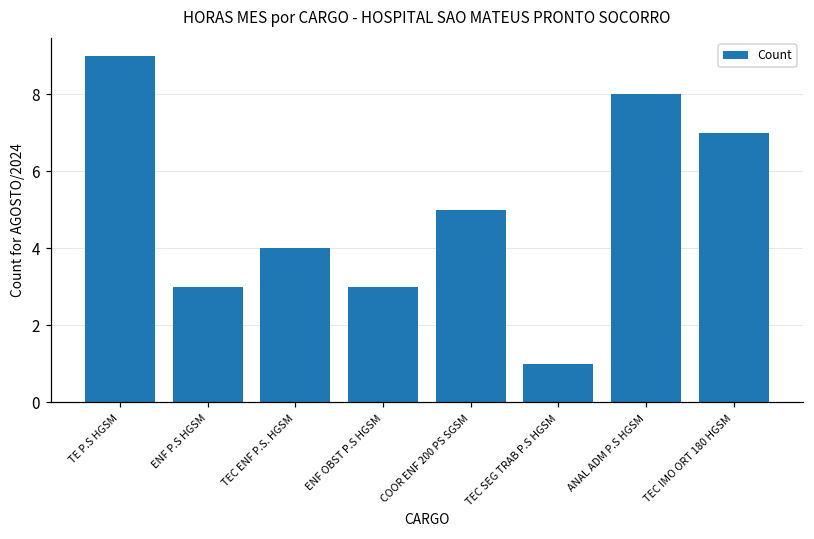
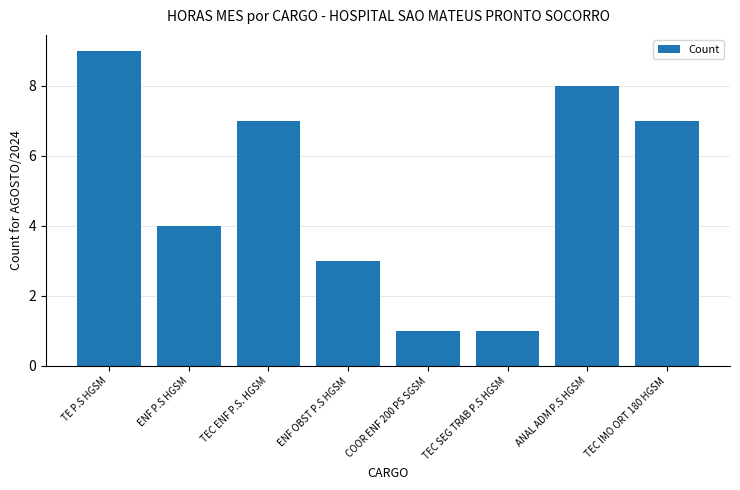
ENF P.S HGSM: 3 -> 4
TEC ENF P.S. HGSM: 4 -> 7
COOR ENF 200 PS SGSM: 5 -> 1
